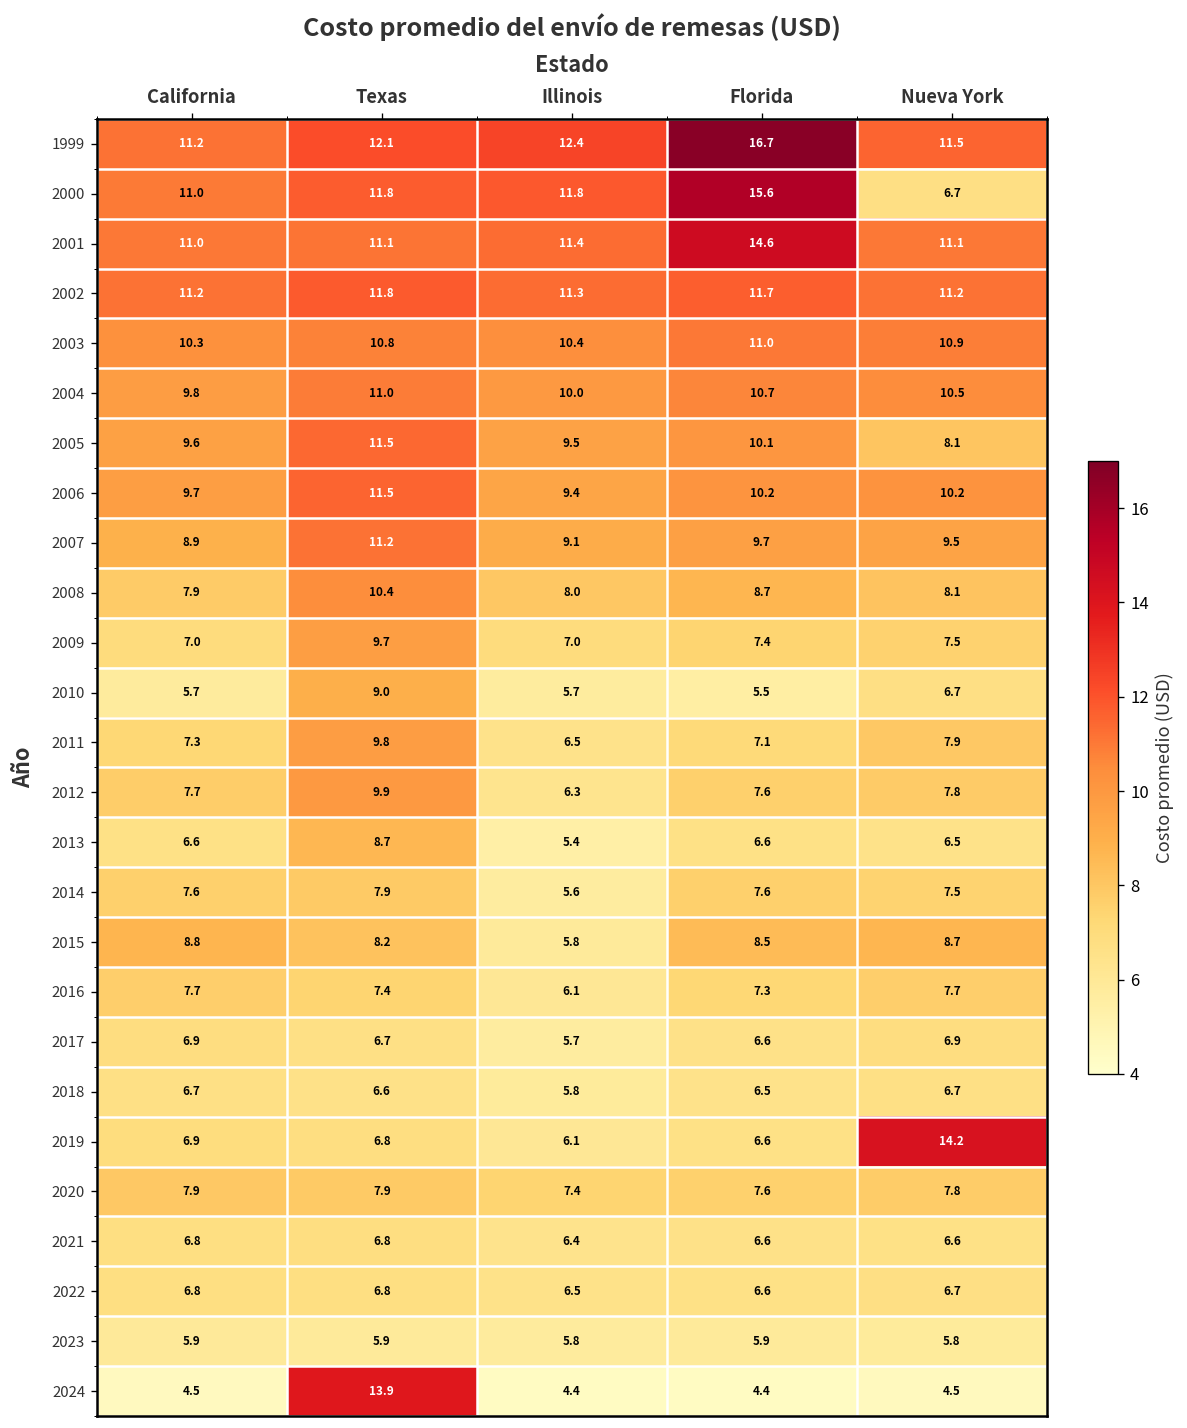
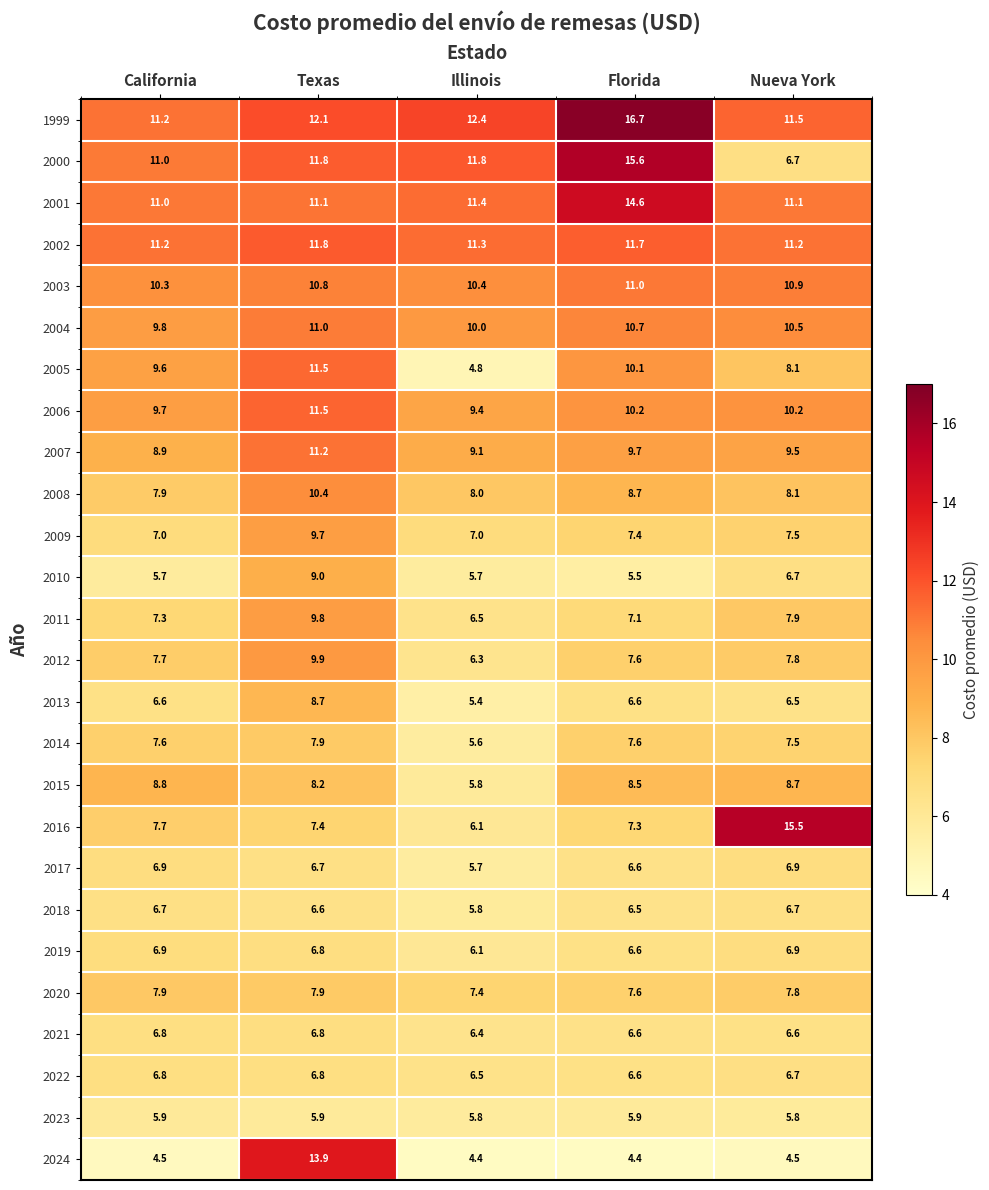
2005, Illinois: 9.5 -> 4.8
2016, Nueva York: 7.7 -> 15.5
2019, Nueva York: 14.2 -> 6.9
